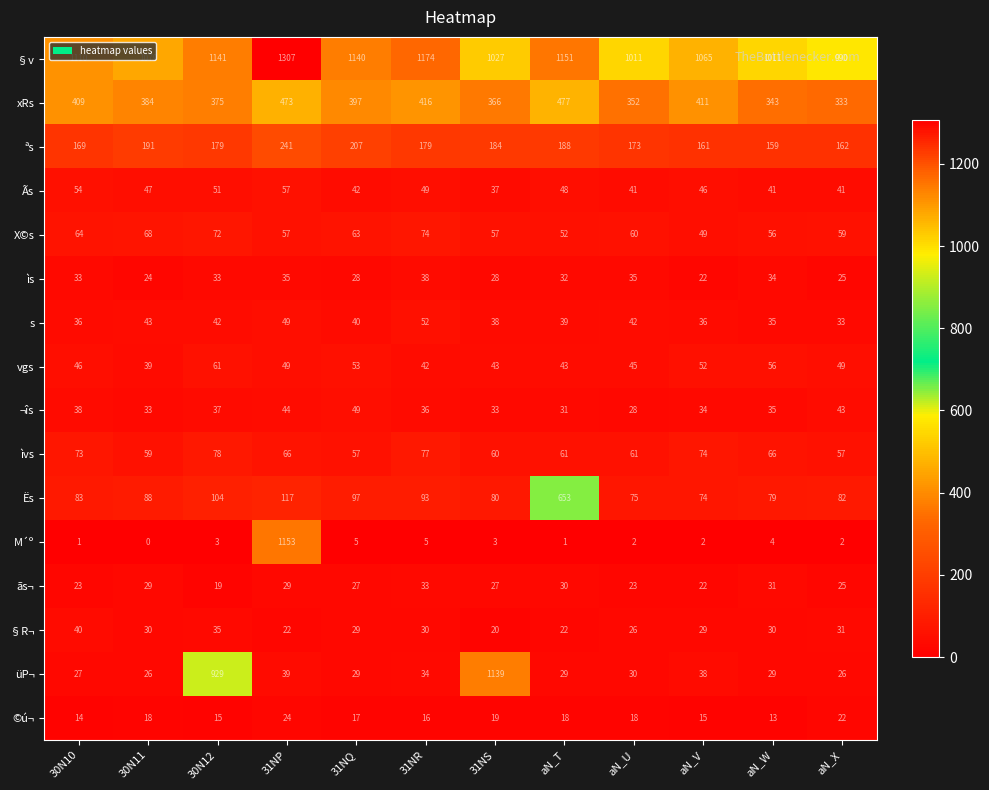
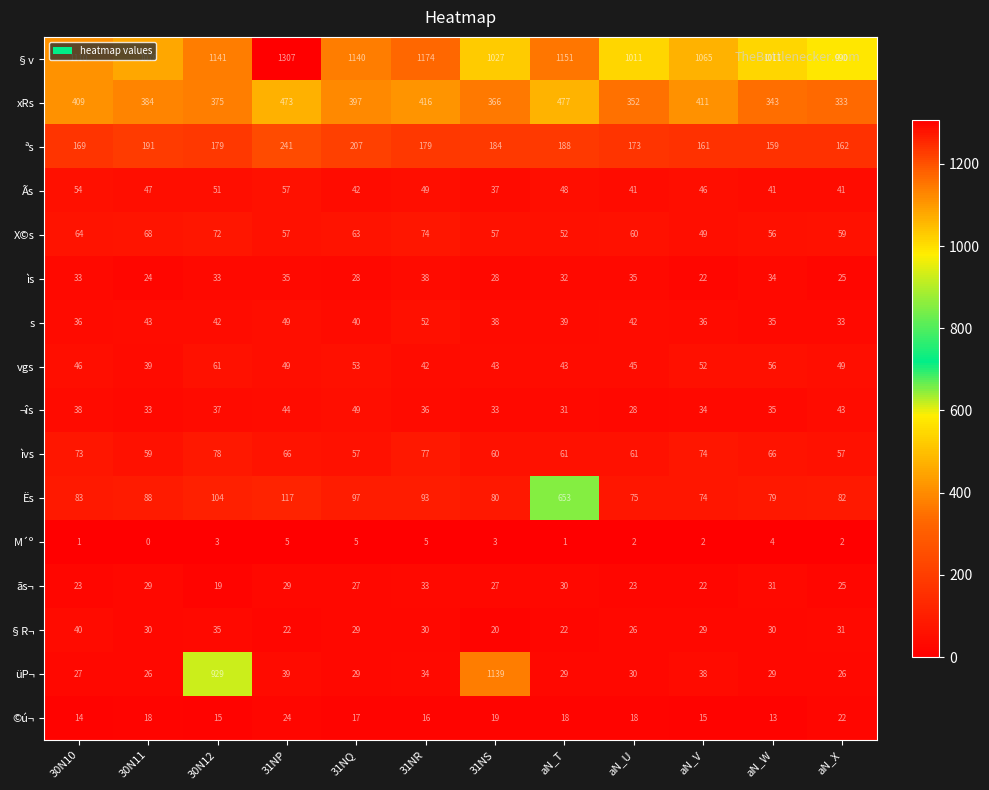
M´º, 31NP: 1153 -> 5
